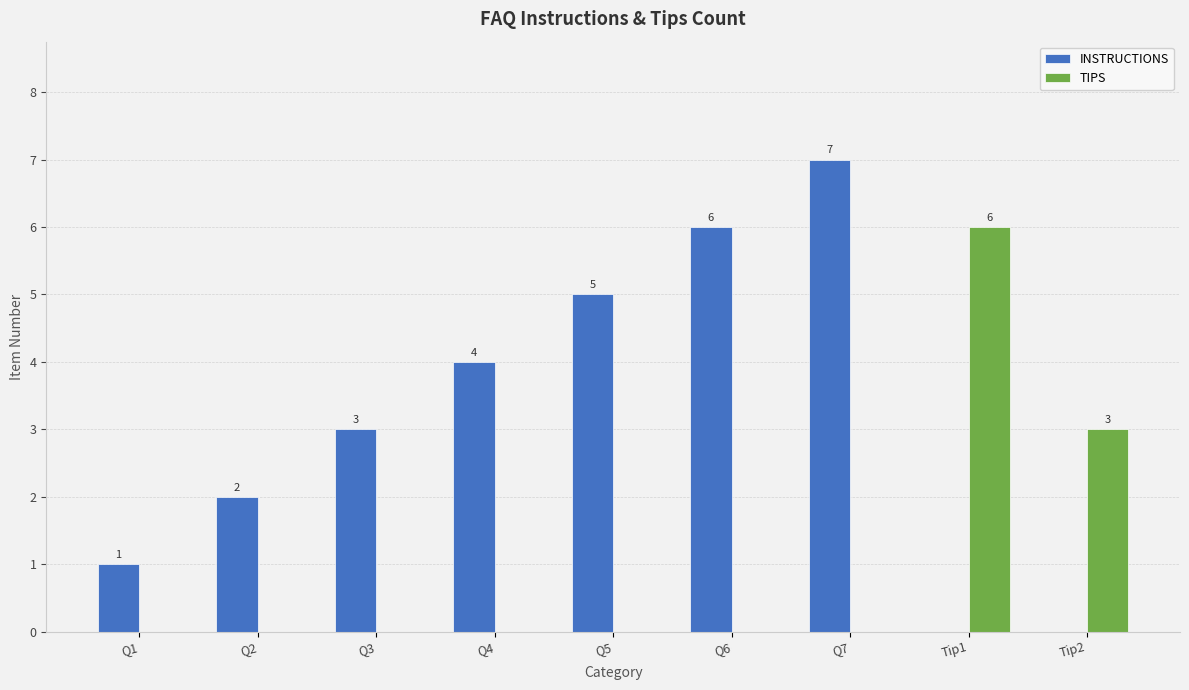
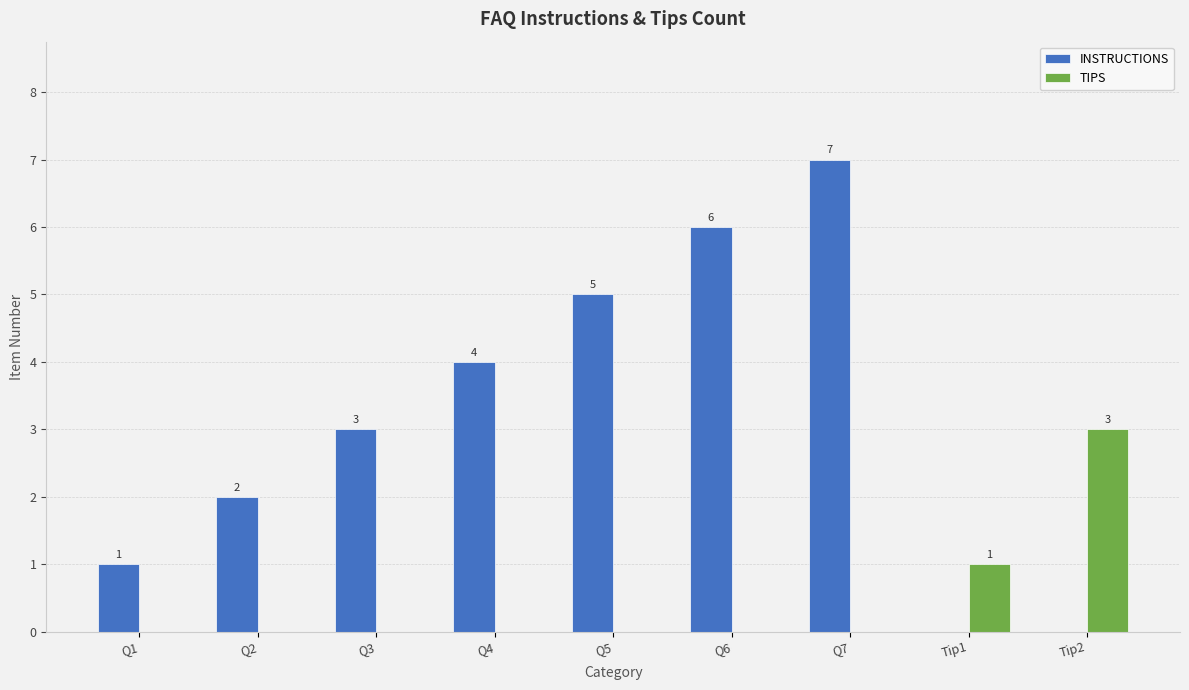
TIPS, Tip1: 6 -> 1
